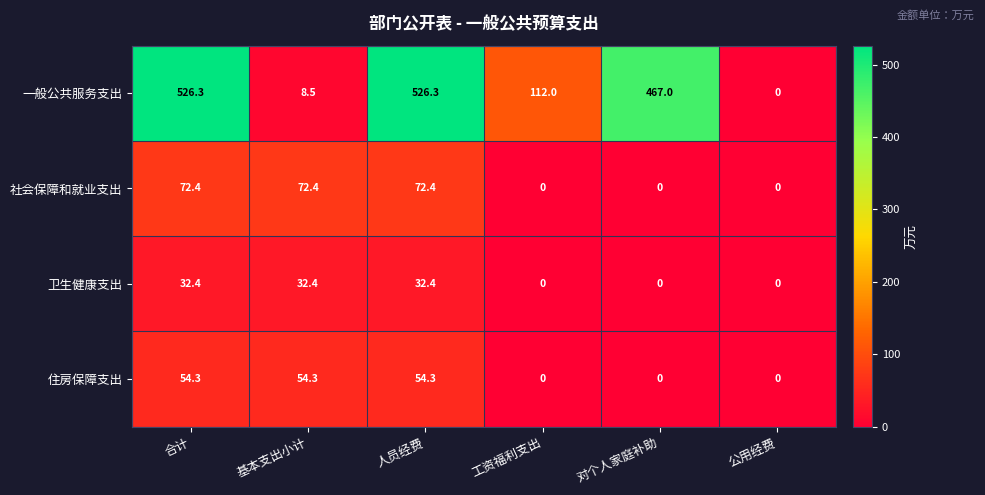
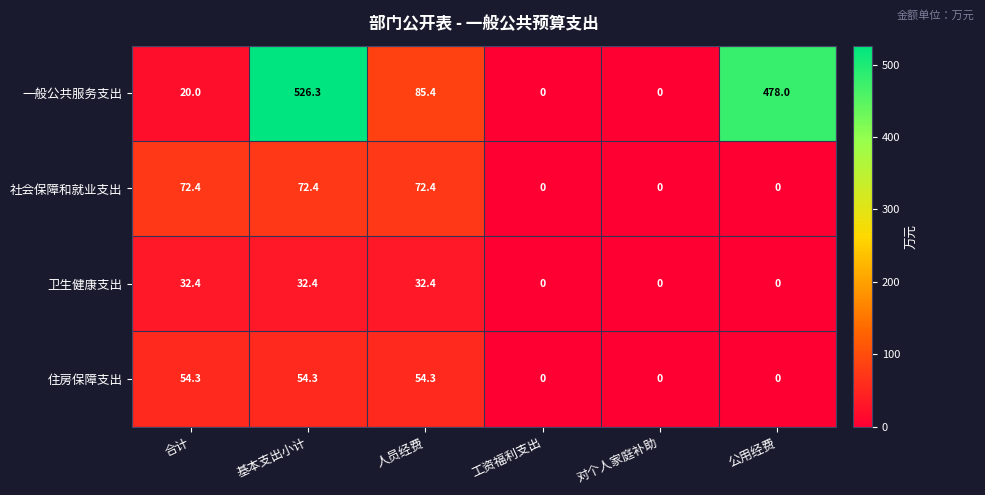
一般公共服务支出, 合计: 526.3 -> 20.0
一般公共服务支出, 基本支出小计: 8.5 -> 526.3
一般公共服务支出, 人员经费: 526.3 -> 85.4
一般公共服务支出, 工资福利支出: 112.0 -> 0
一般公共服务支出, 对个人家庭补助: 467.0 -> 0
一般公共服务支出, 公用经费: 0 -> 478.0
